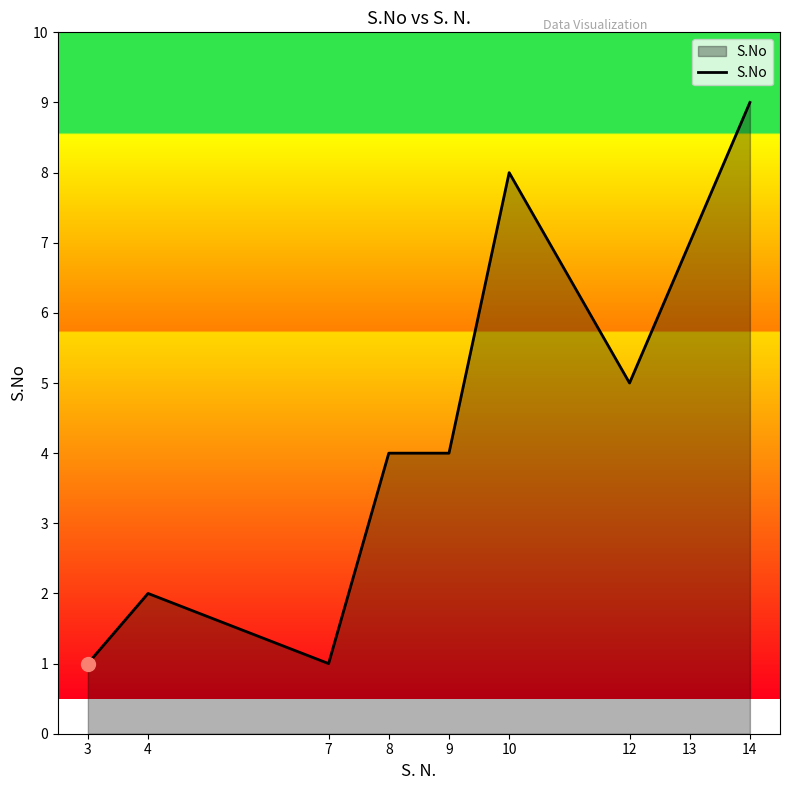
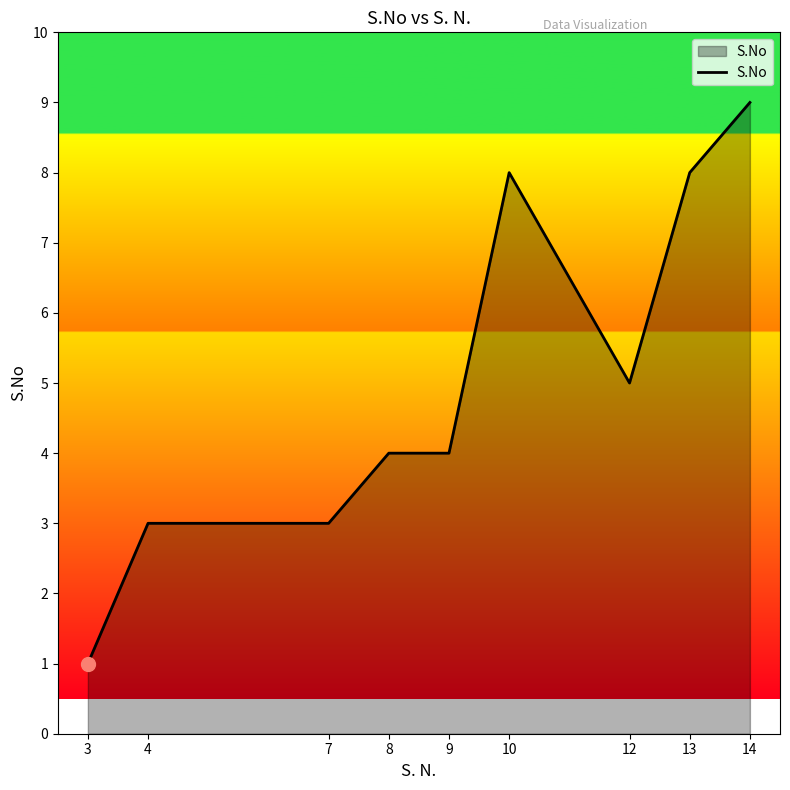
S.No, 4: 2 -> 3
S.No, 7: 1 -> 3
S.No, 13: 7 -> 8
